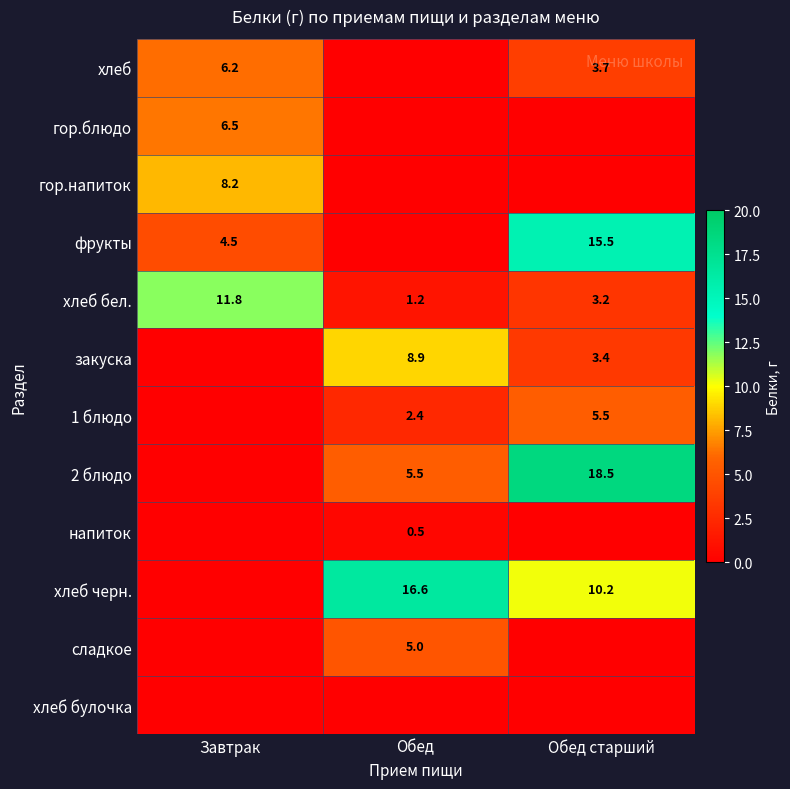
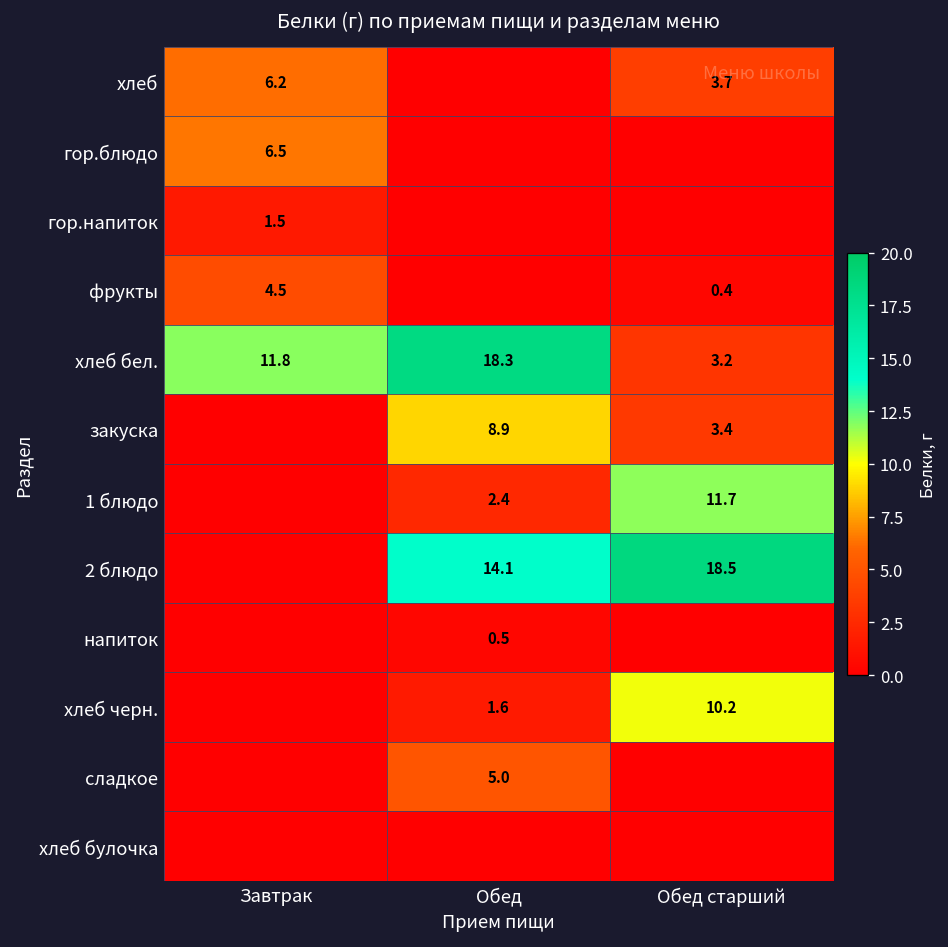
гор.напиток, Завтрак: 8.2 -> 1.5
фрукты, Обед старший: 15.5 -> 0.4
хлеб бел., Обед: 1.2 -> 18.3
1 блюдо, Обед старший: 5.5 -> 11.7
2 блюдо, Обед: 5.5 -> 14.1
хлеб черн., Обед: 16.6 -> 1.6
